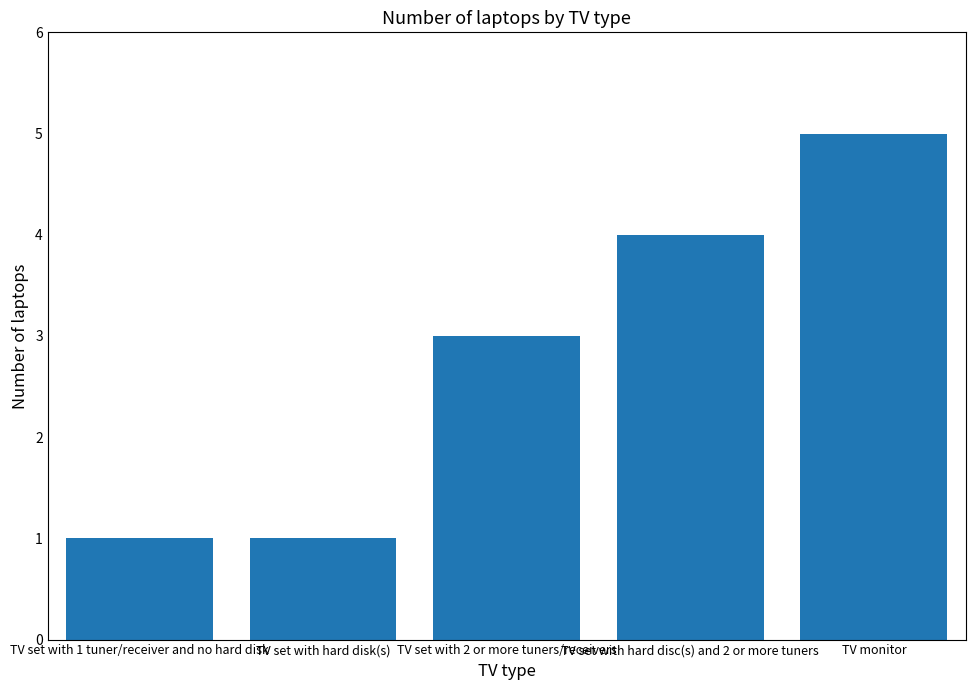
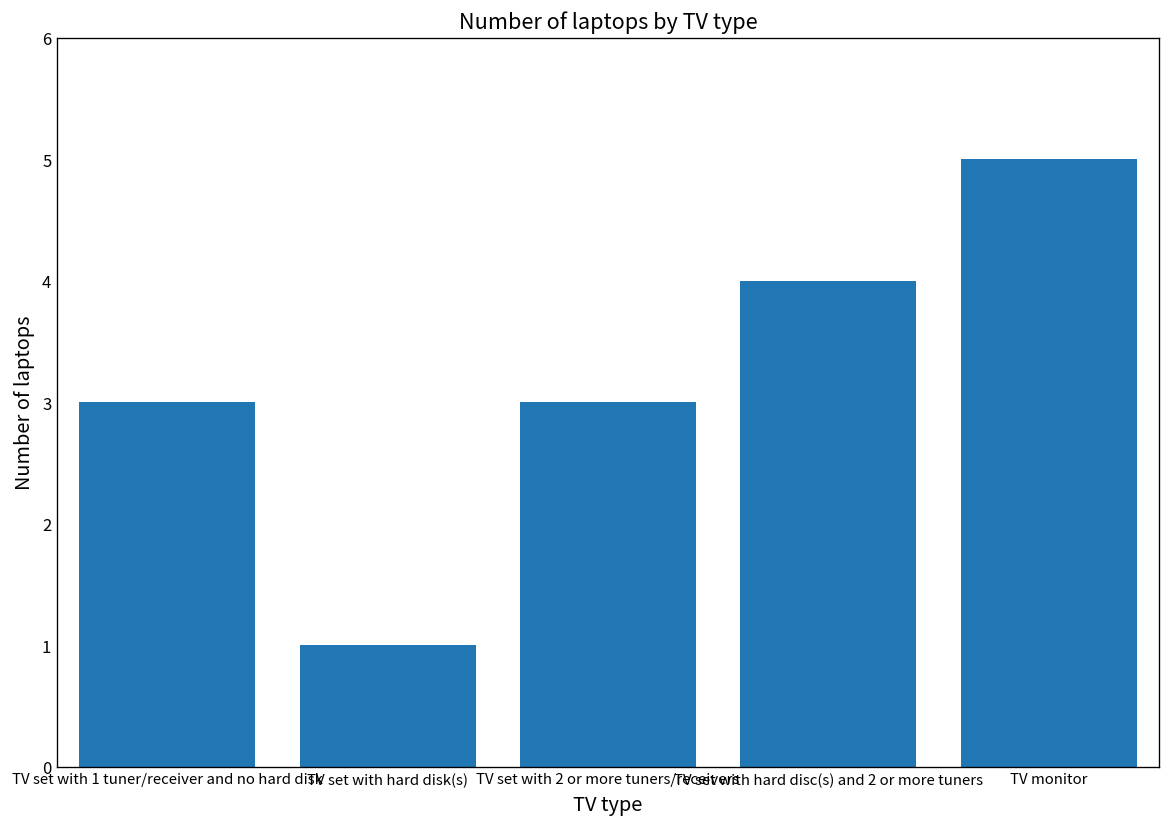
TV set with 1 tuner/receiver and no hard disk: 1 -> 3
